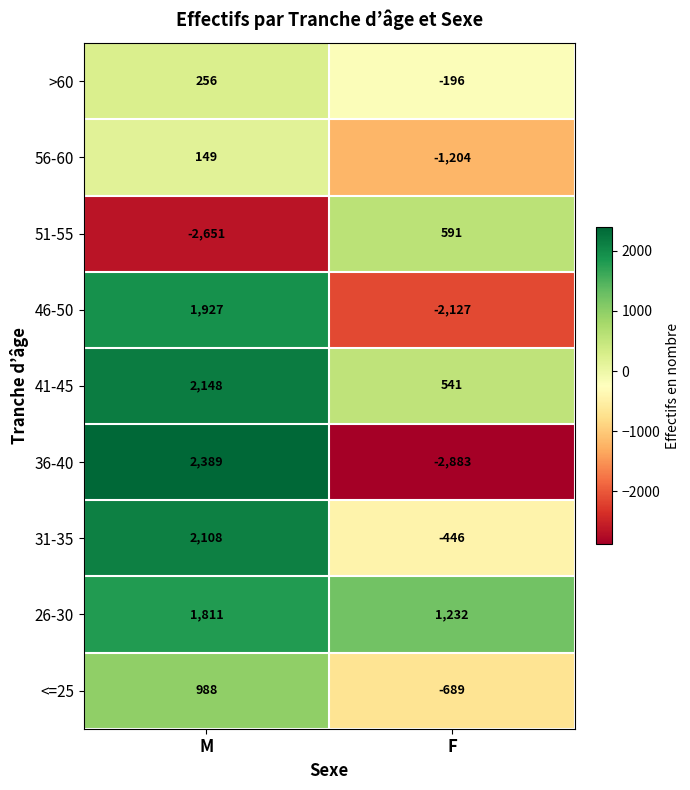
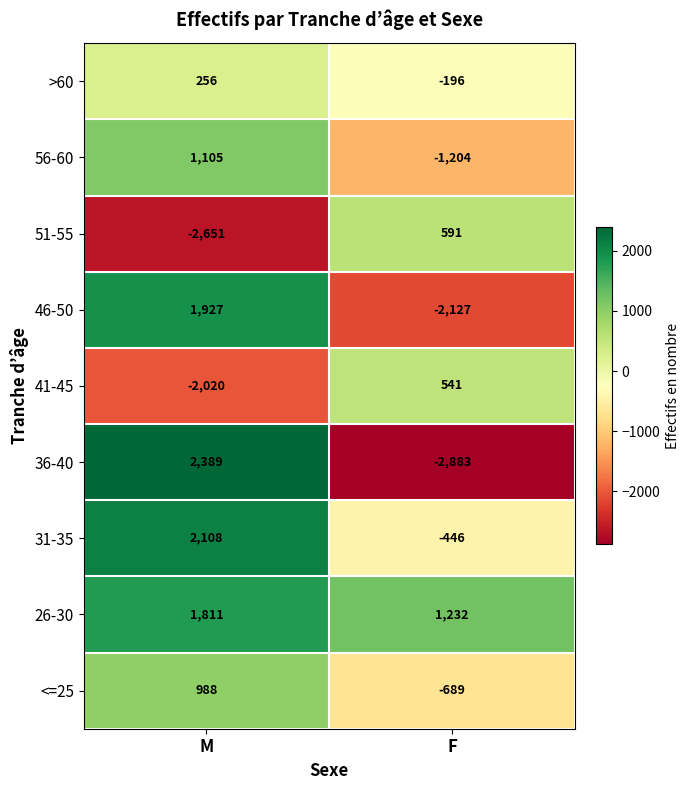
56-60, M: 149 -> 1,105
41-45, M: 2,148 -> -2,020
